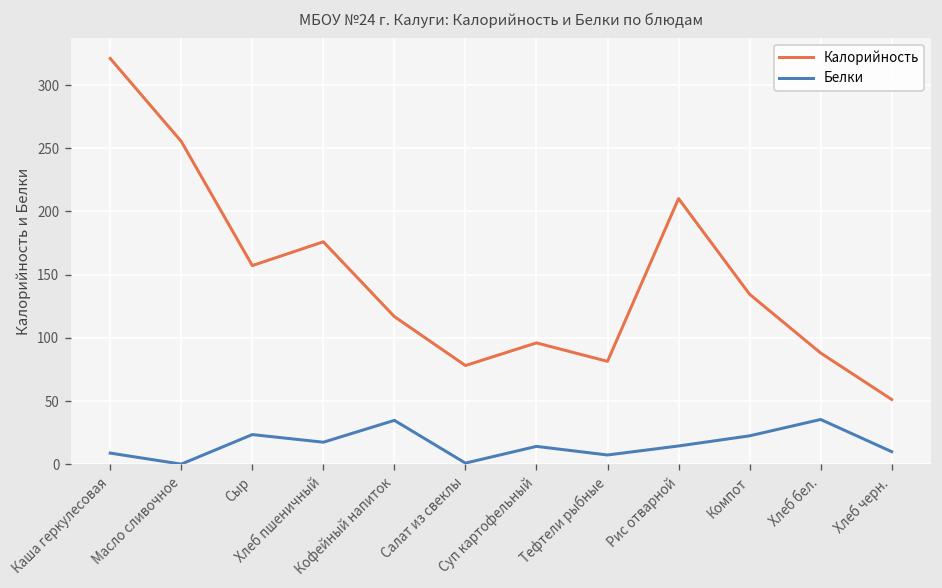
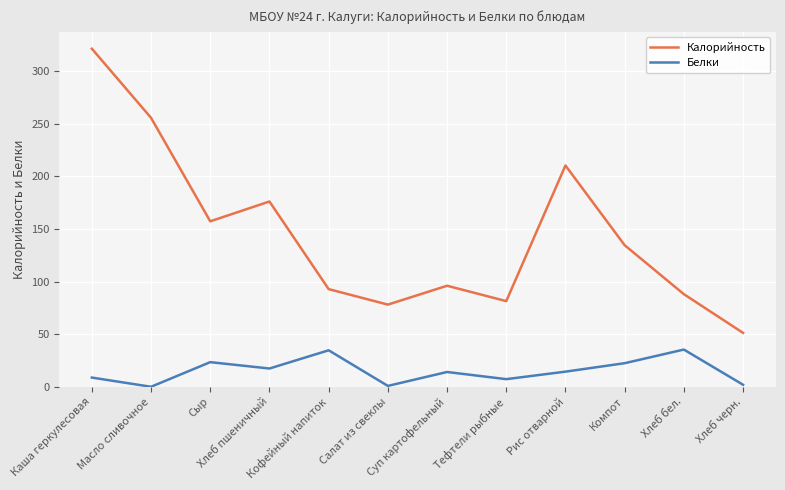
Калорийность, Кофейный напиток: 117 -> 93
Белки, Хлеб черн.: 10 -> 2
